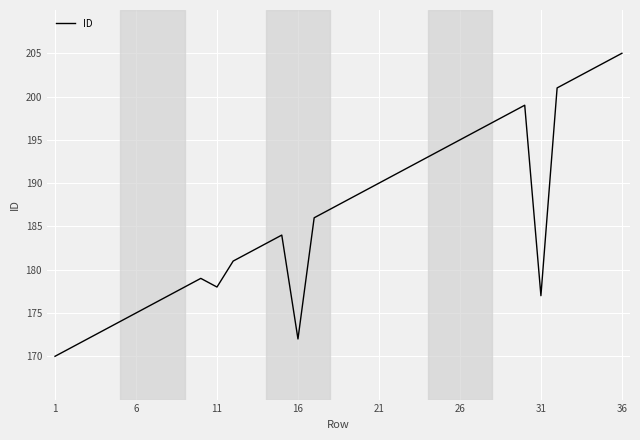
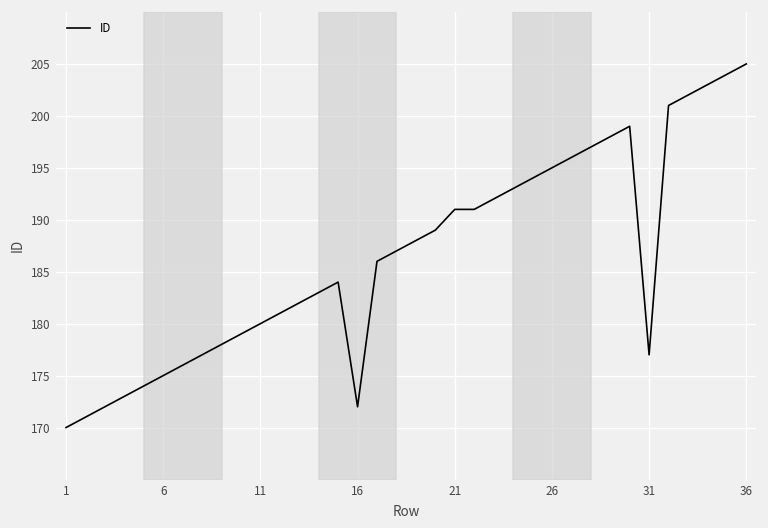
11: 178 -> 180
21: 190 -> 191
